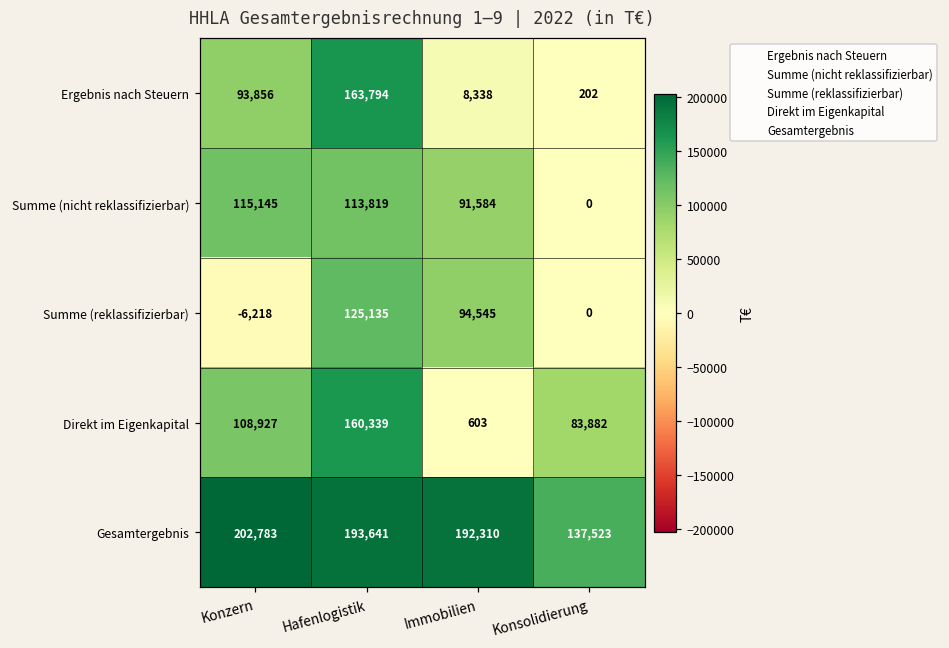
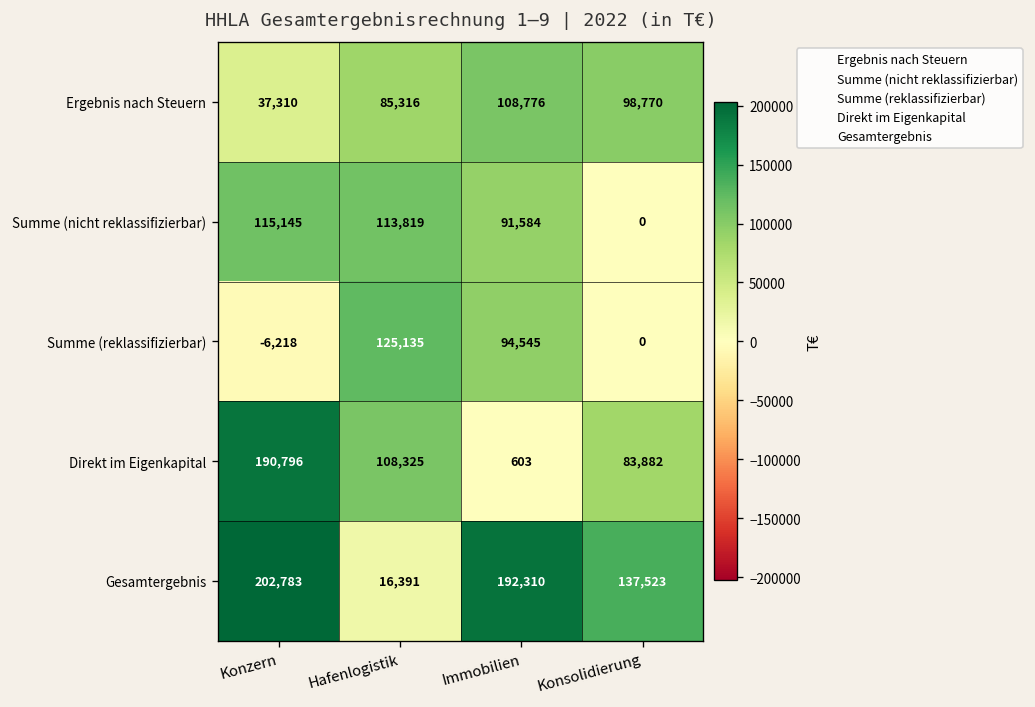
Ergebnis nach Steuern, Konzern: 93,856 -> 37,310
Ergebnis nach Steuern, Hafenlogistik: 163,794 -> 85,316
Ergebnis nach Steuern, Immobilien: 8,338 -> 108,776
Ergebnis nach Steuern, Konsolidierung: 202 -> 98,770
Direkt im Eigenkapital, Konzern: 108,927 -> 190,796
Direkt im Eigenkapital, Hafenlogistik: 160,339 -> 108,325
Gesamtergebnis, Hafenlogistik: 193,641 -> 16,391
